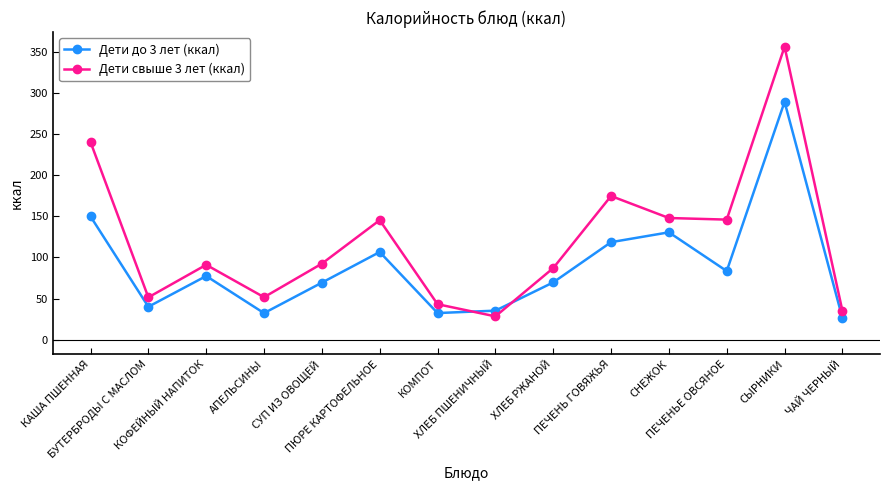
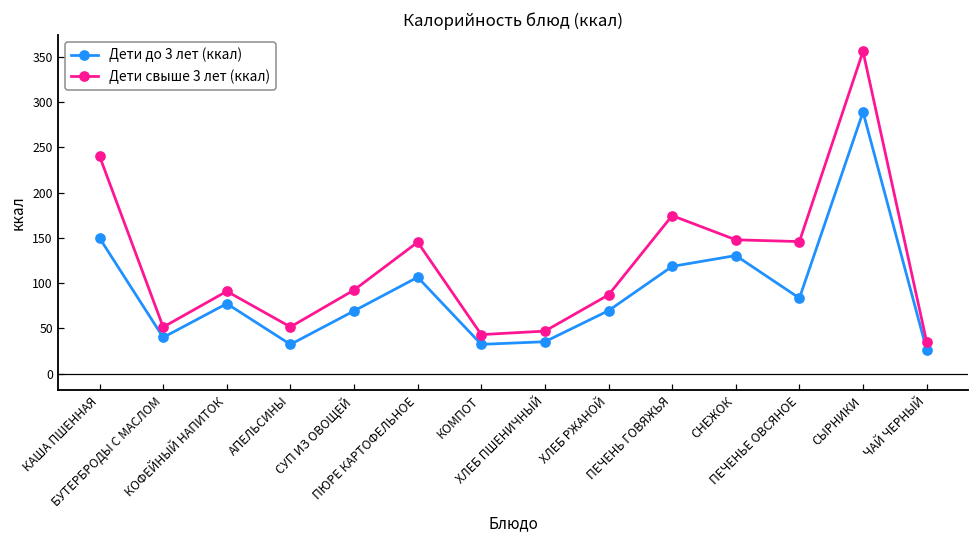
Дети свыше 3 лет (ккал), ХЛЕБ ПШЕНИЧНЫЙ: 30 -> 50
